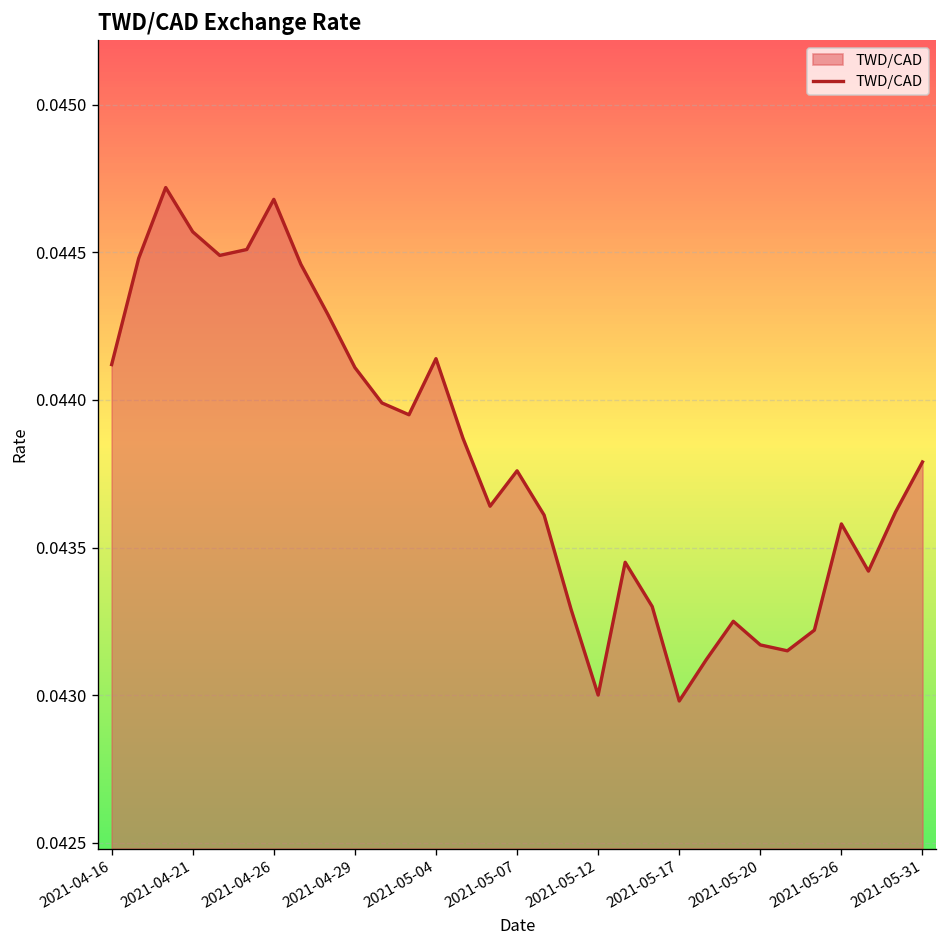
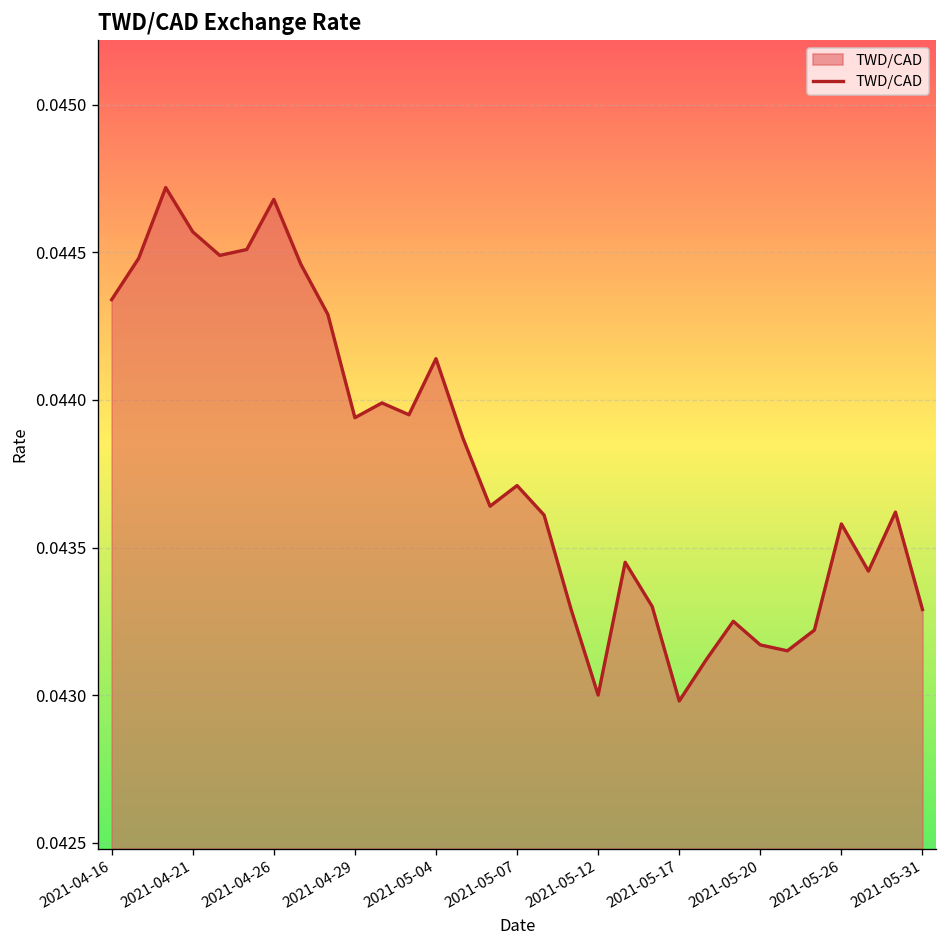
2021-04-16: 0.04412 -> 0.04434
2021-04-29: 0.04411 -> 0.04394
2021-05-07: 0.04376 -> 0.04371
2021-05-31: 0.04379 -> 0.04329
